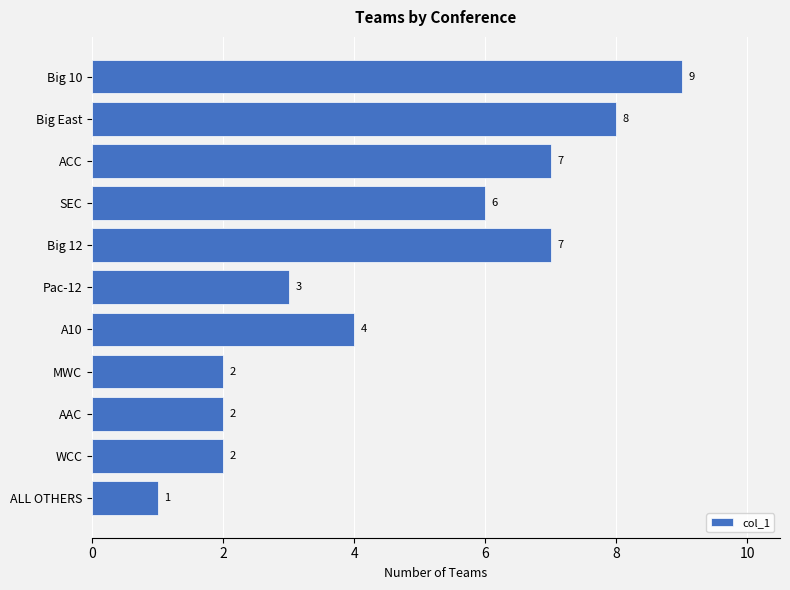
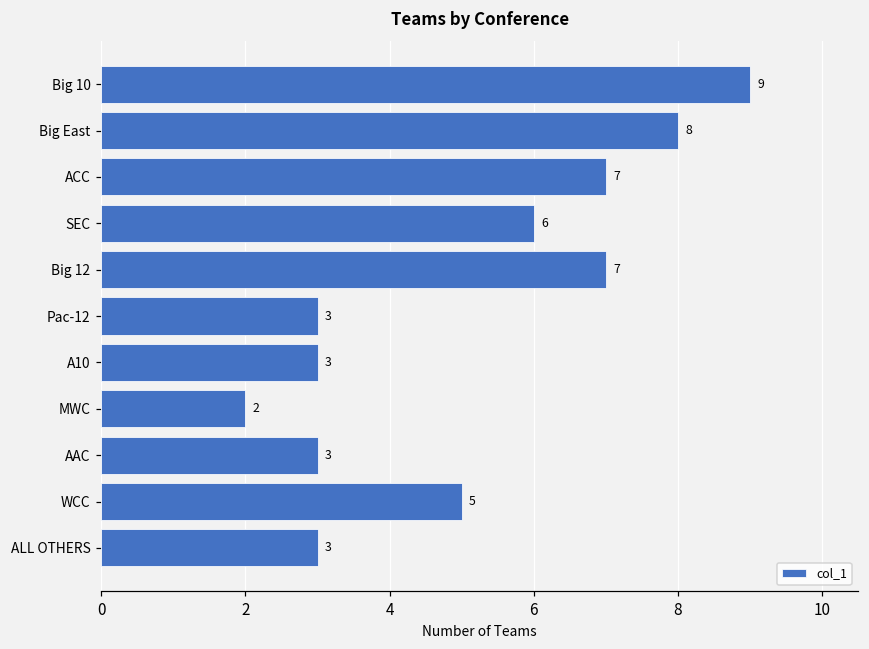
A10: 4 -> 3
AAC: 2 -> 3
WCC: 2 -> 5
ALL OTHERS: 1 -> 3
